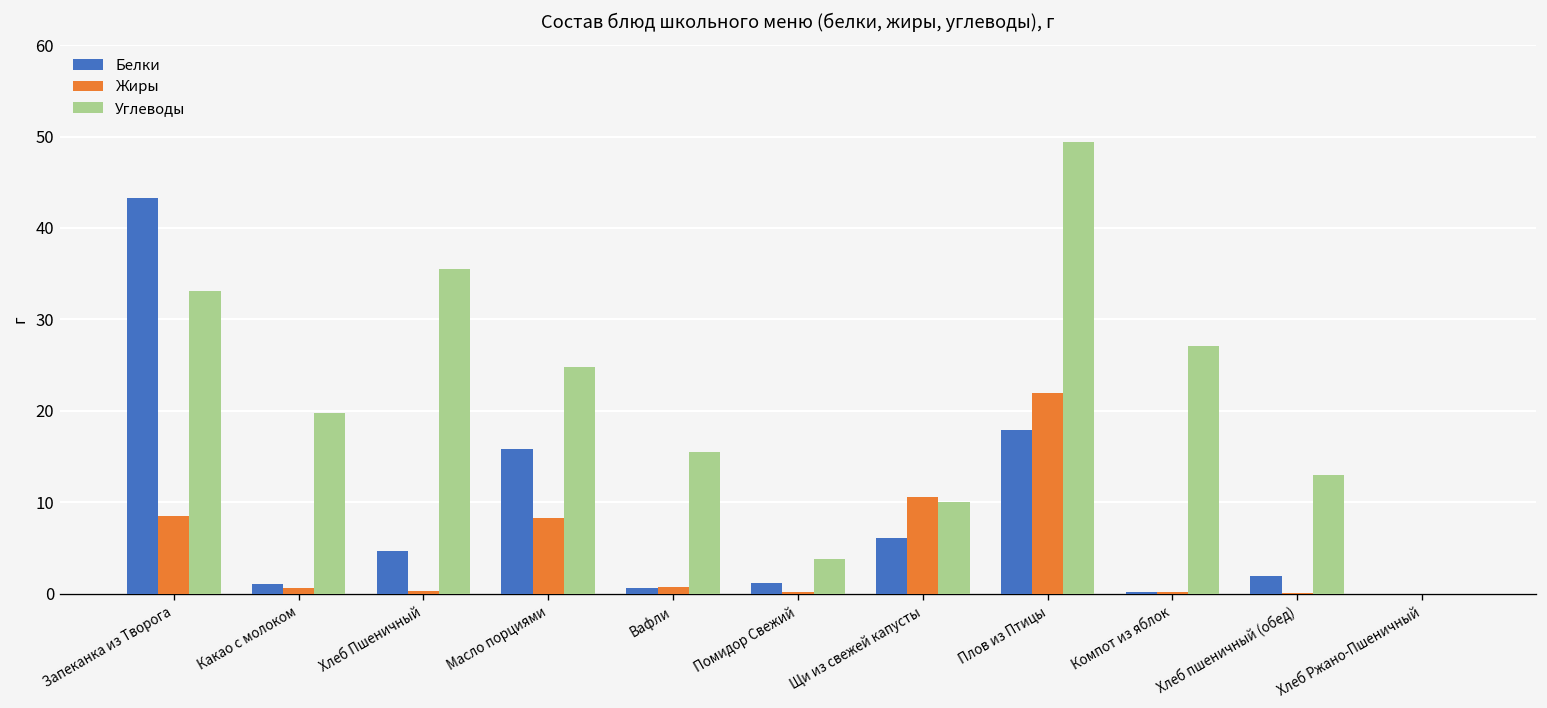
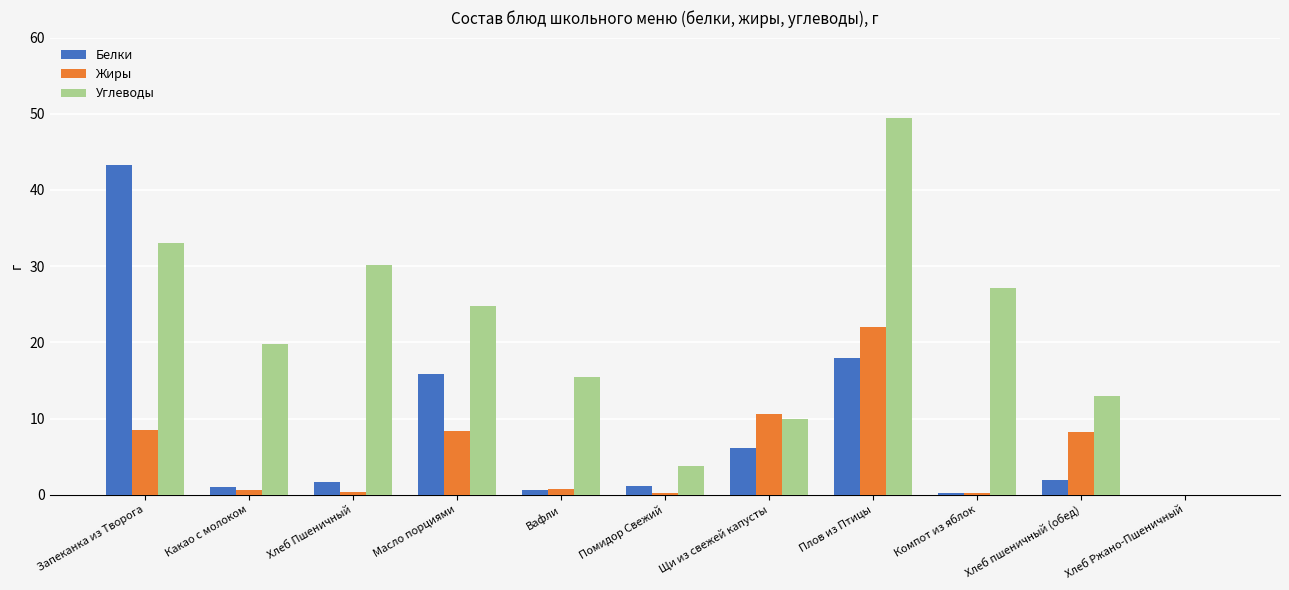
Белки, Хлеб Пшеничный: 5 -> 2
Углеводы, Хлеб Пшеничный: 36 -> 30
Жиры, Хлеб пшеничный (обед): 0 -> 8
